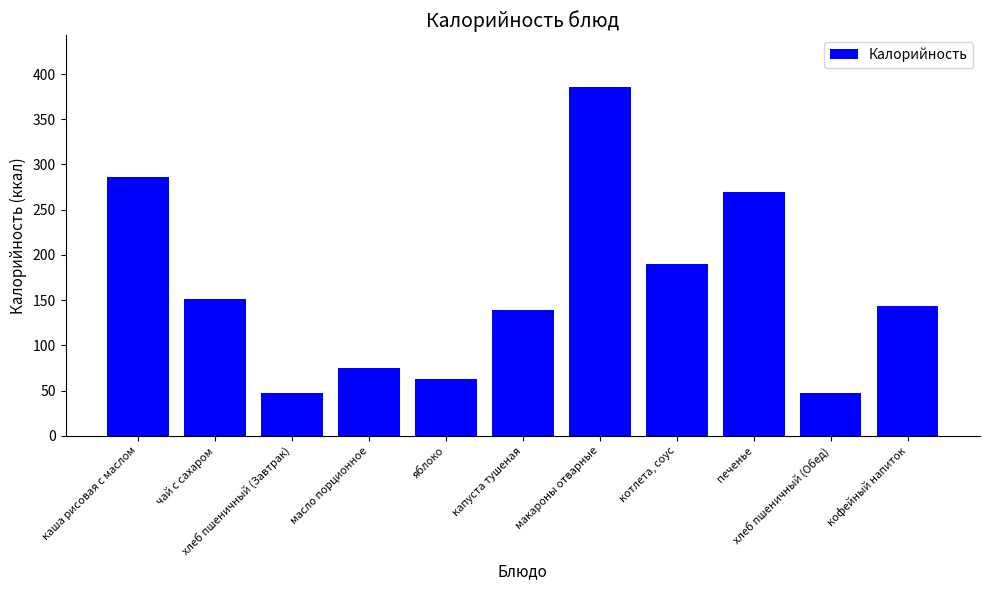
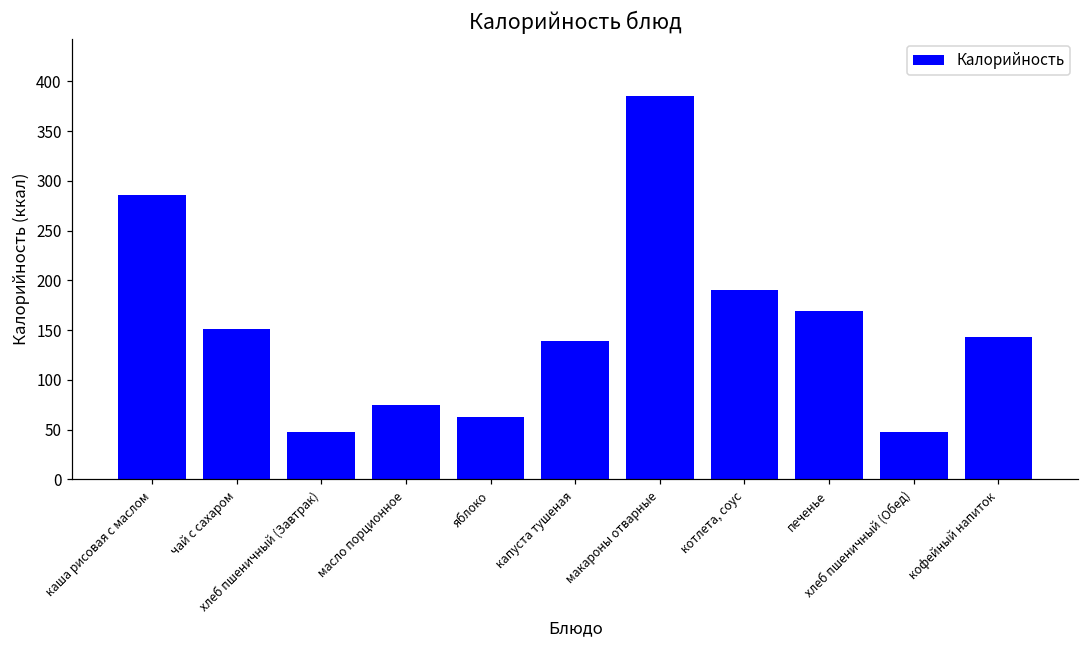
печенье: 270 -> 170
